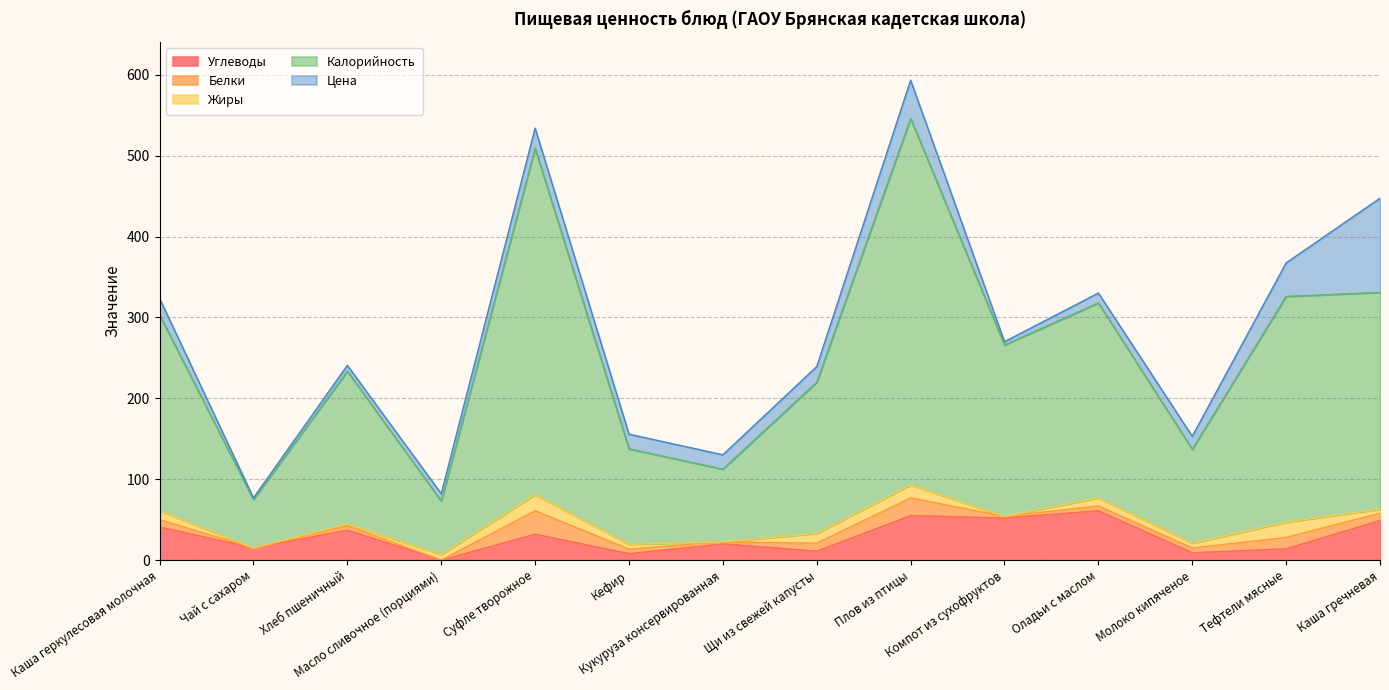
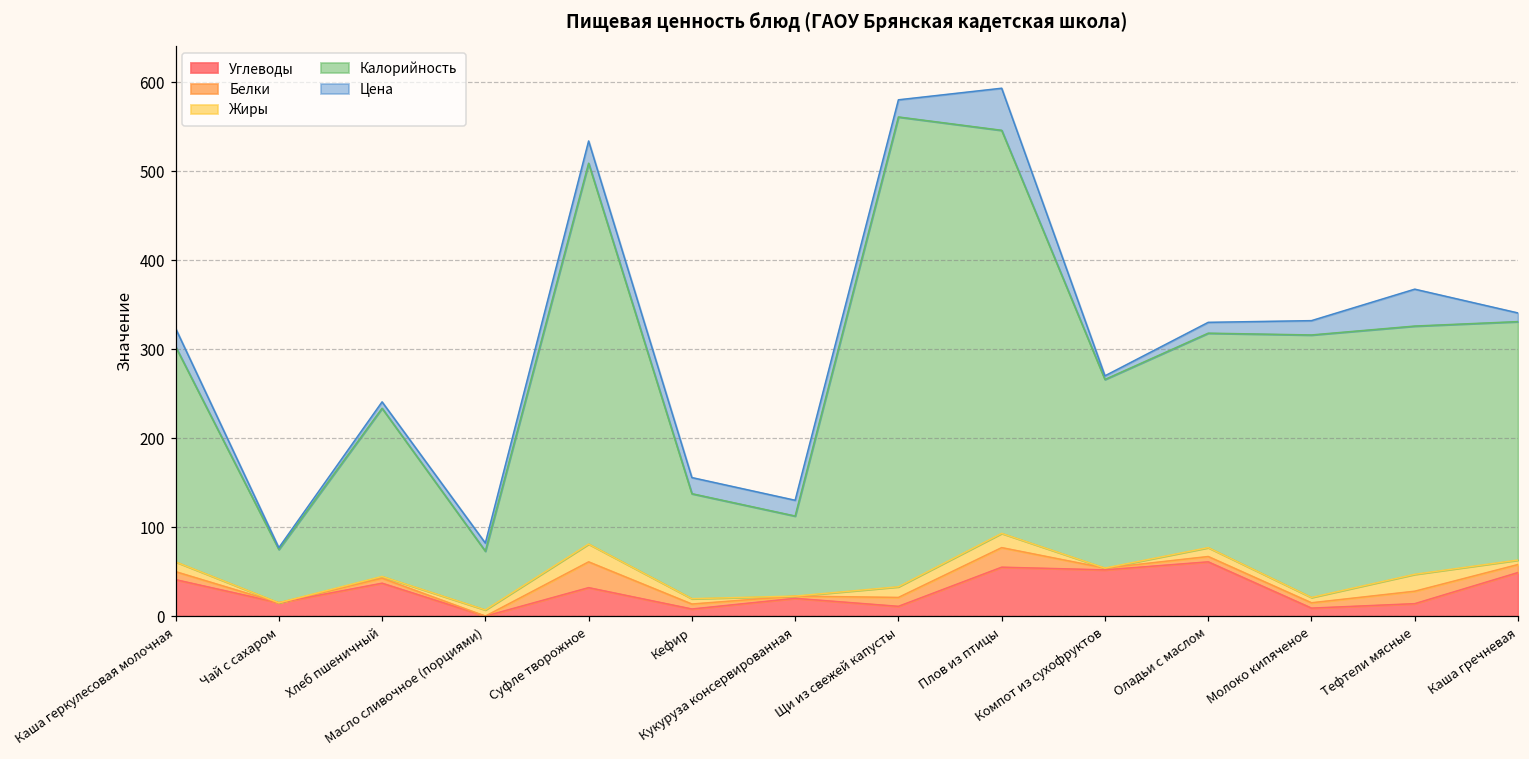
Калорийность, Щи из свежей капусты: 190 -> 530
Калорийность, Молоко кипяченое: 120 -> 300
Цена, Каша гречневая: 120 -> 10
